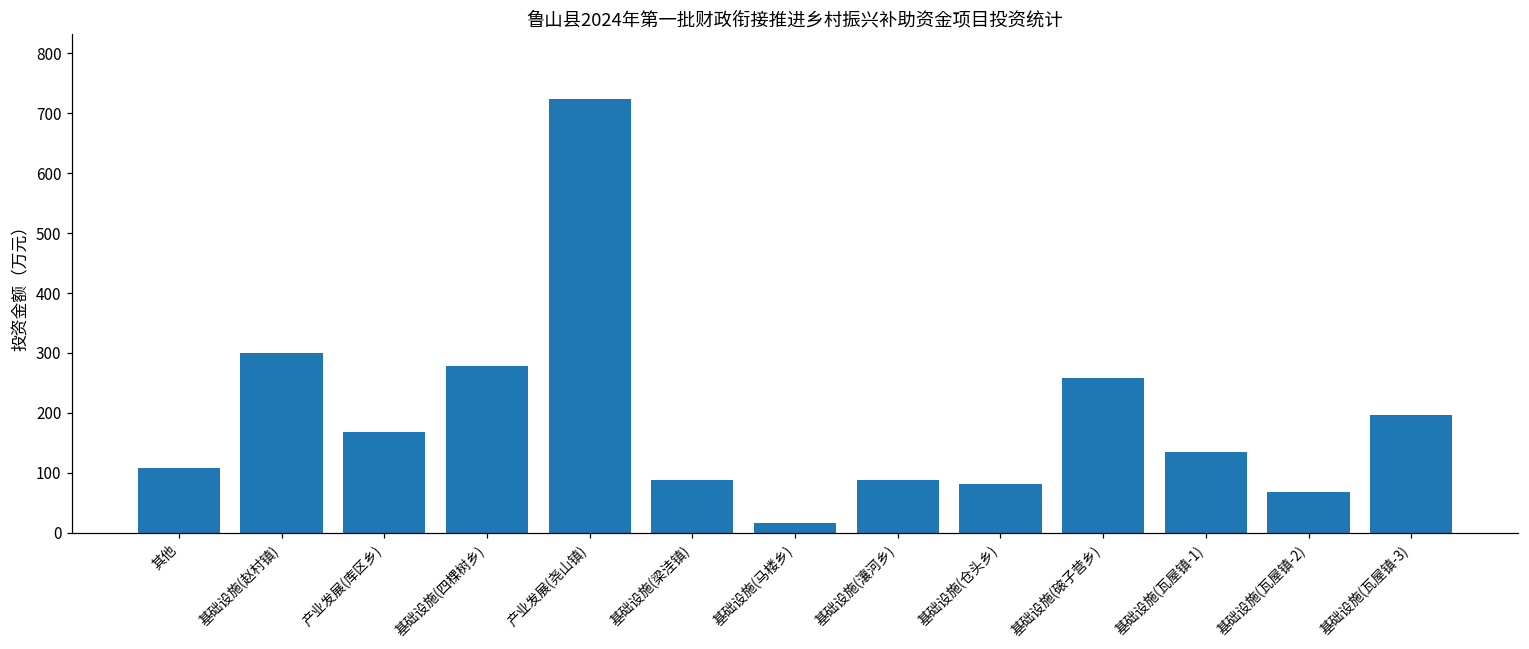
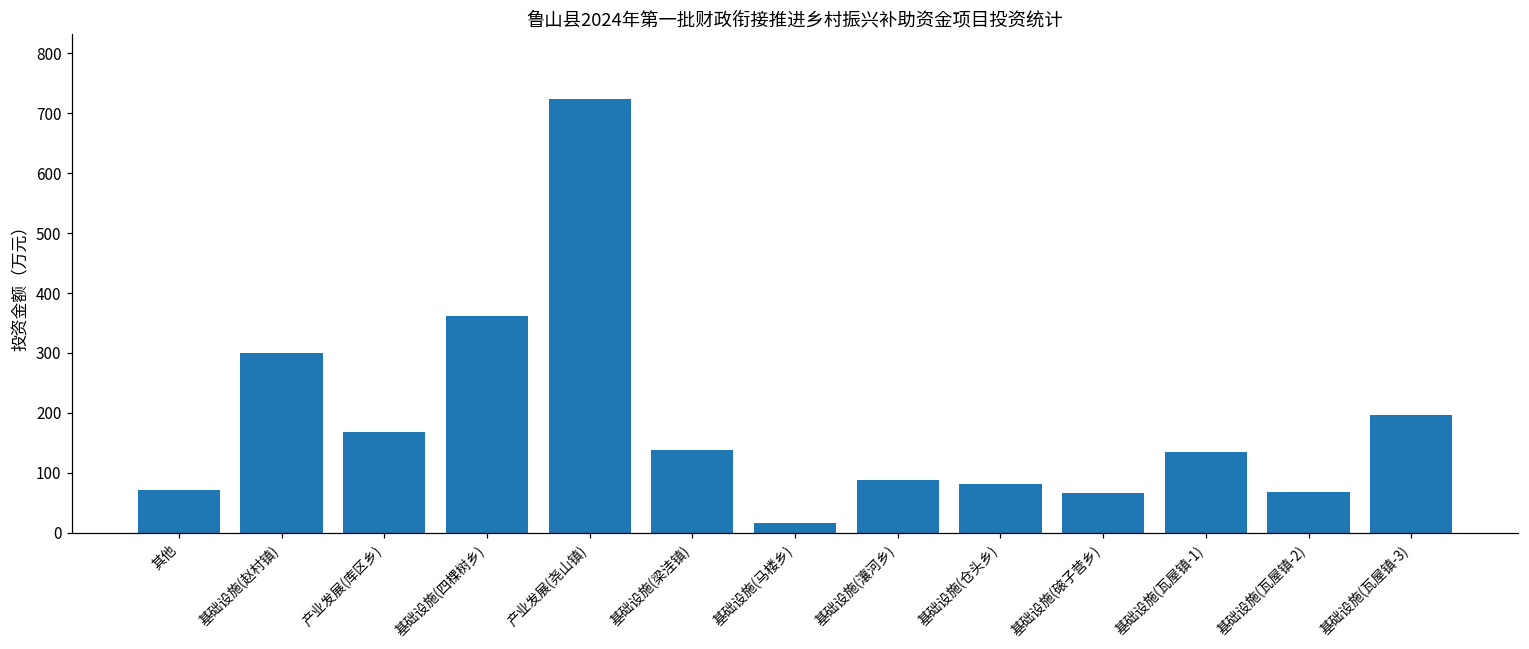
其他: 110 -> 70
基础设施(四棵树乡): 280 -> 360
基础设施(梁洼镇): 90 -> 140
基础设施(磙子营乡): 260 -> 70
